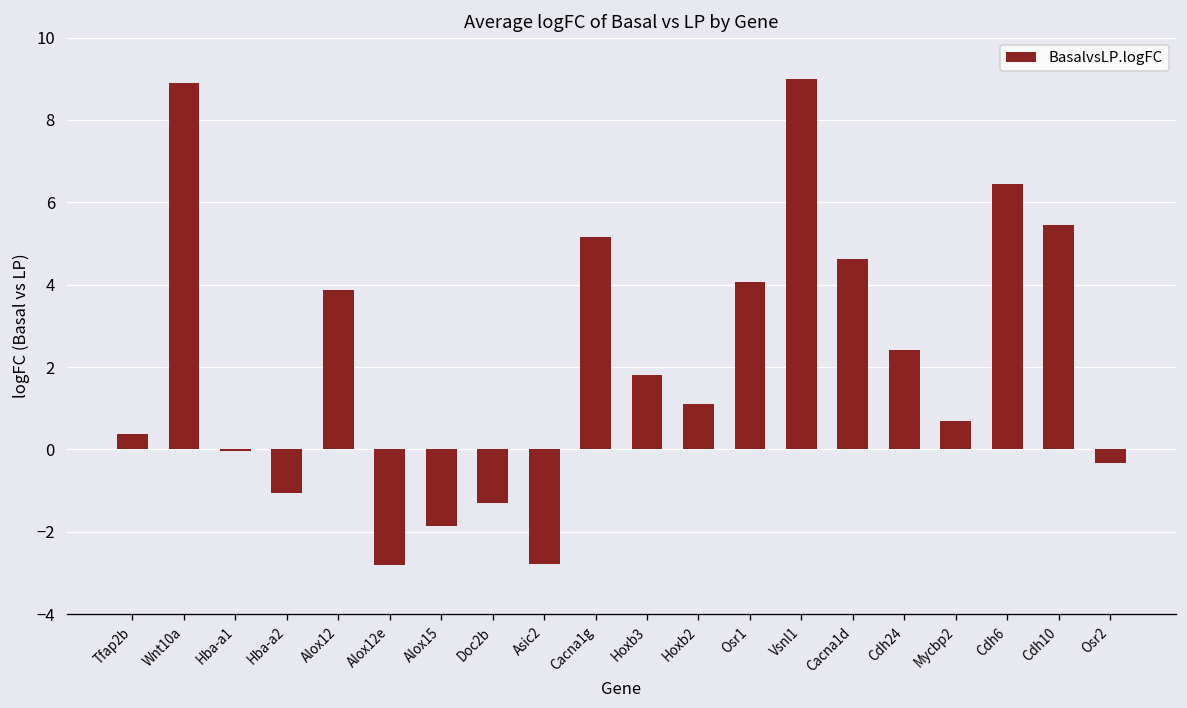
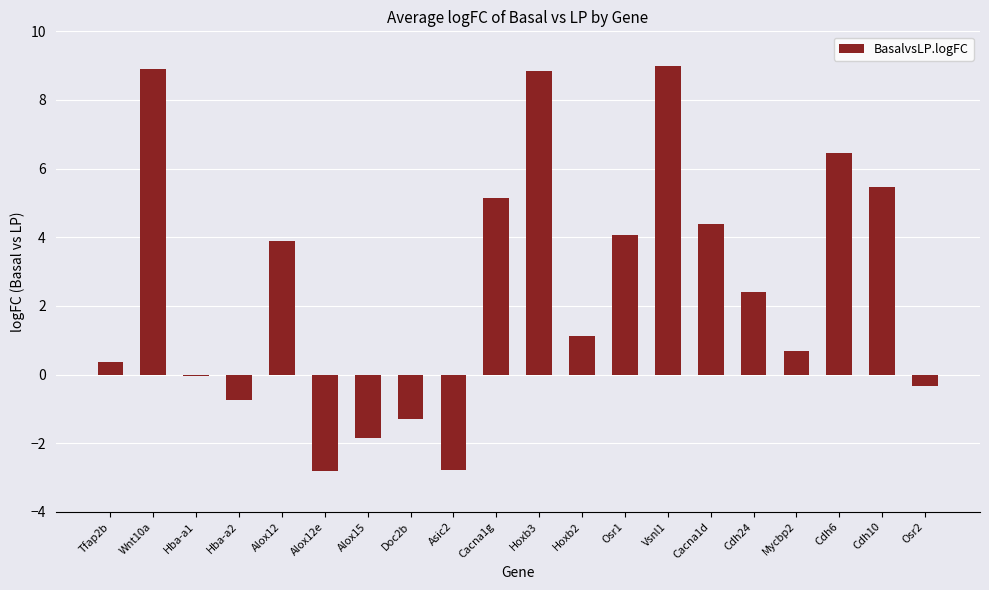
Hba-a2: -1.1 -> -0.7
Hoxb3: 1.8 -> 8.8
Cacna1d: 4.6 -> 4.4
